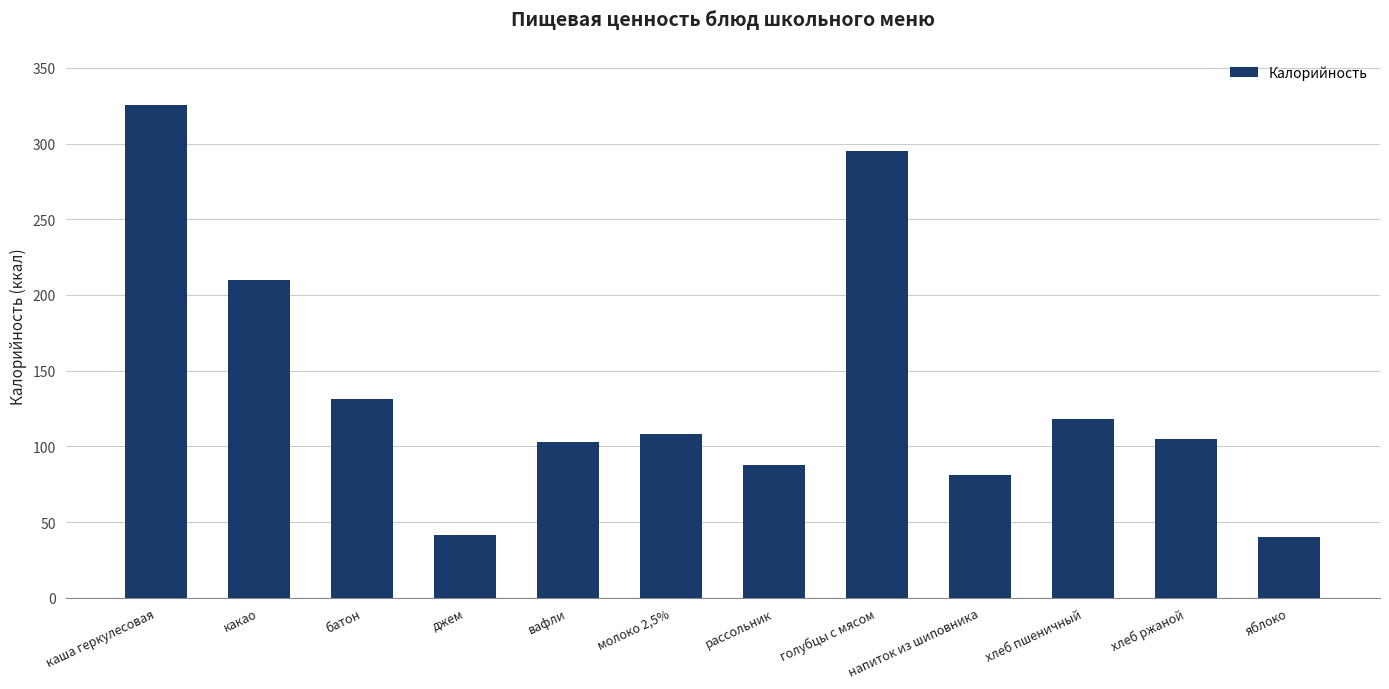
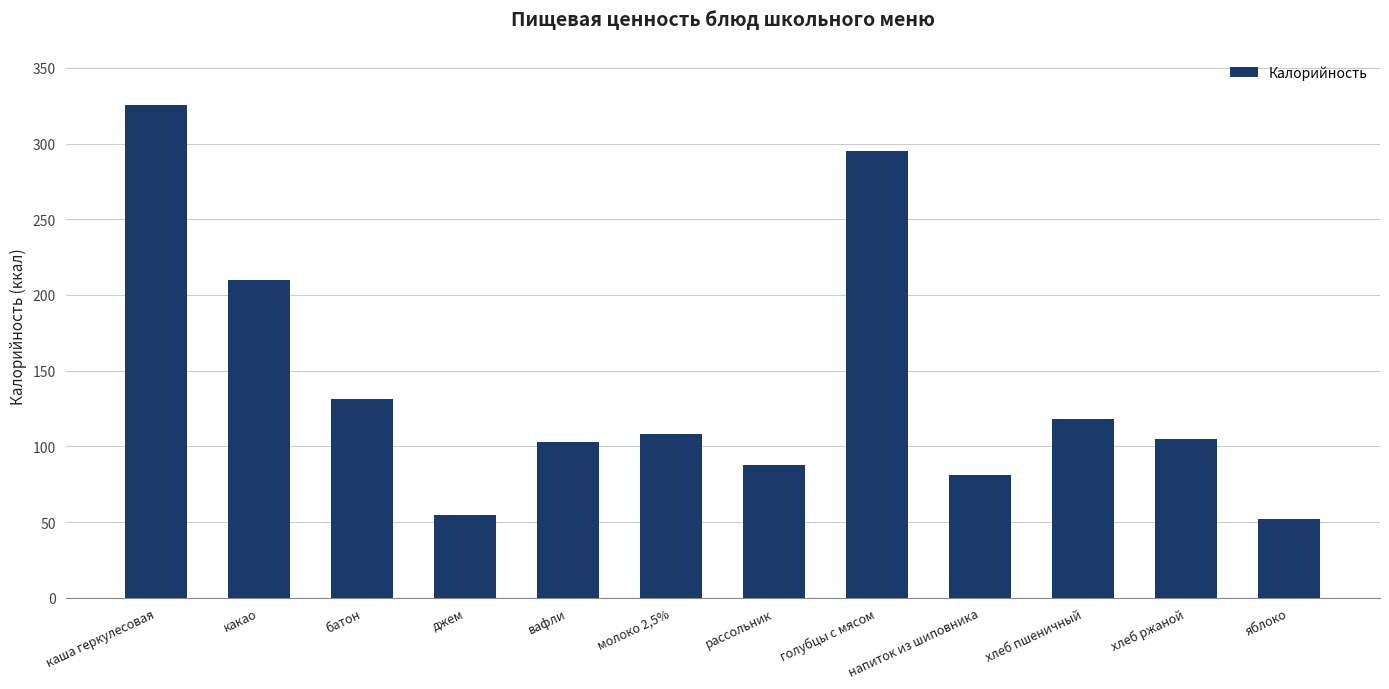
джем: 42 -> 54
яблоко: 40 -> 52
